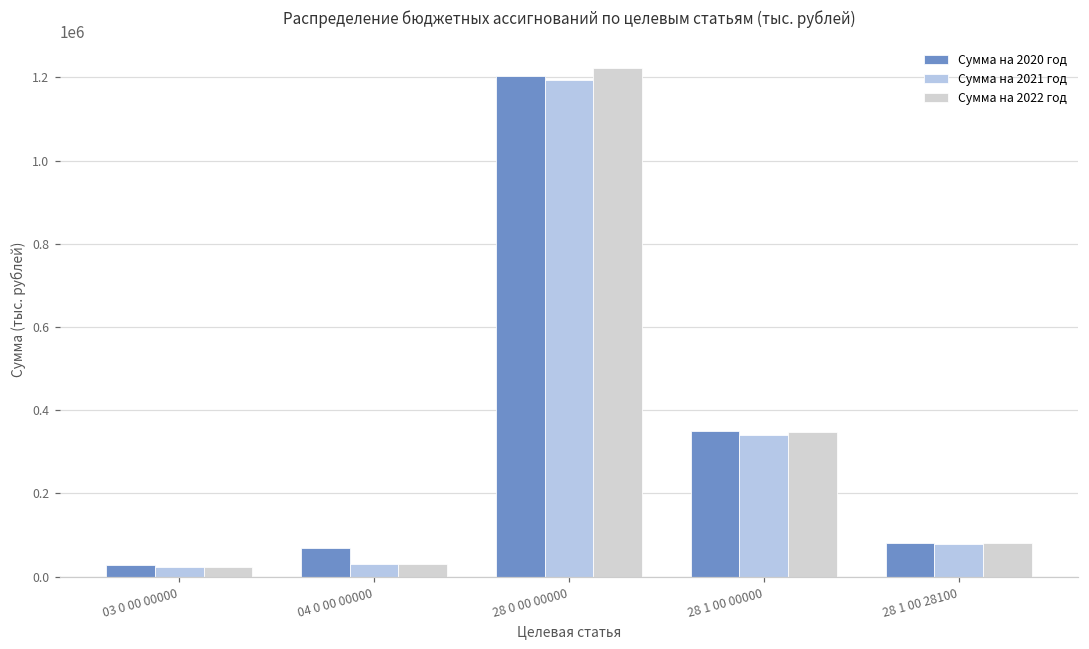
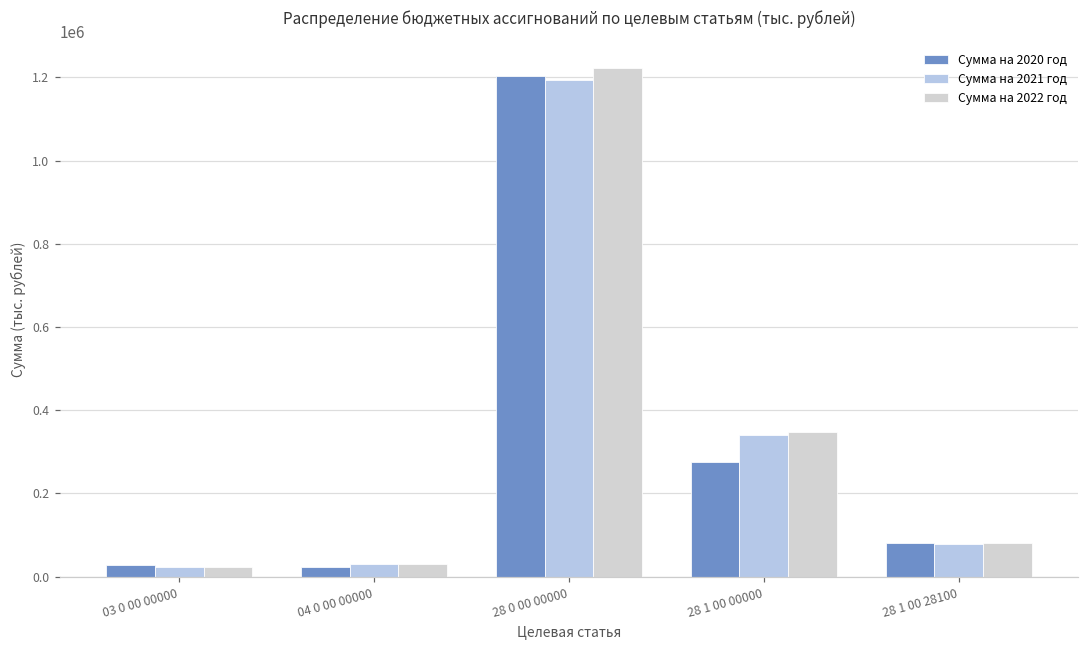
Сумма на 2020 год, 04 0 00 00000: 70000 -> 20000
Сумма на 2020 год, 28 1 00 00000: 350000 -> 270000
